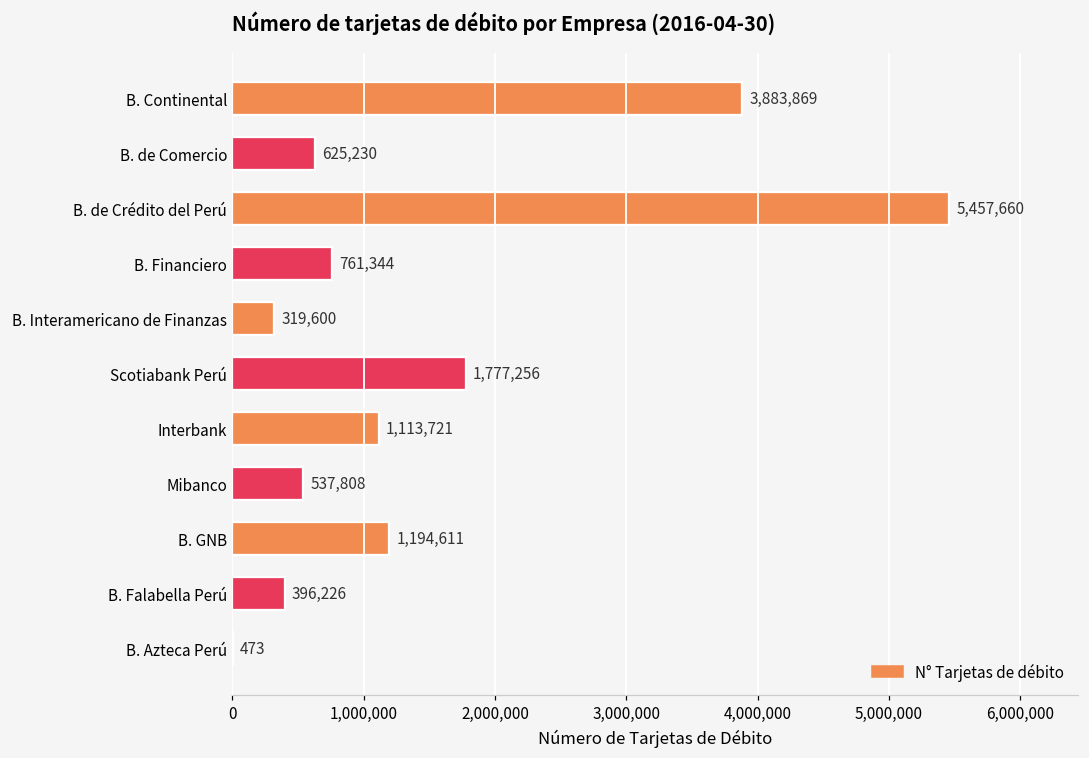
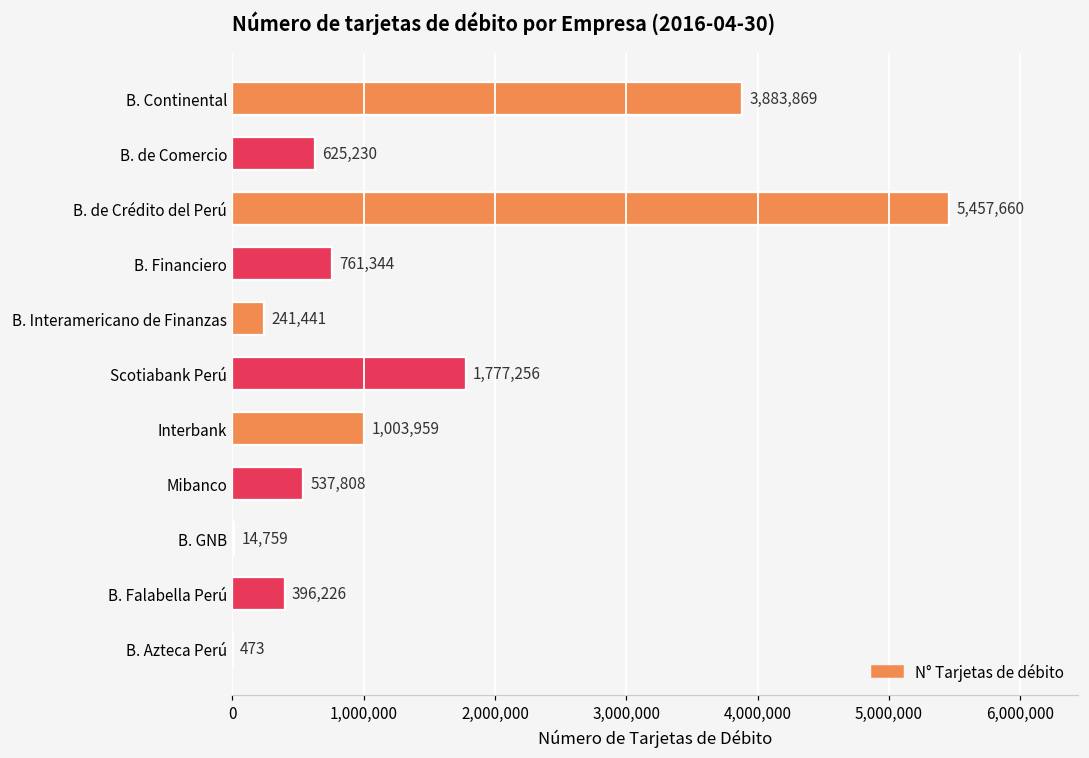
B. Interamericano de Finanzas: 319,600 -> 241,441
Interbank: 1,113,721 -> 1,003,959
B. GNB: 1,194,611 -> 14,759
